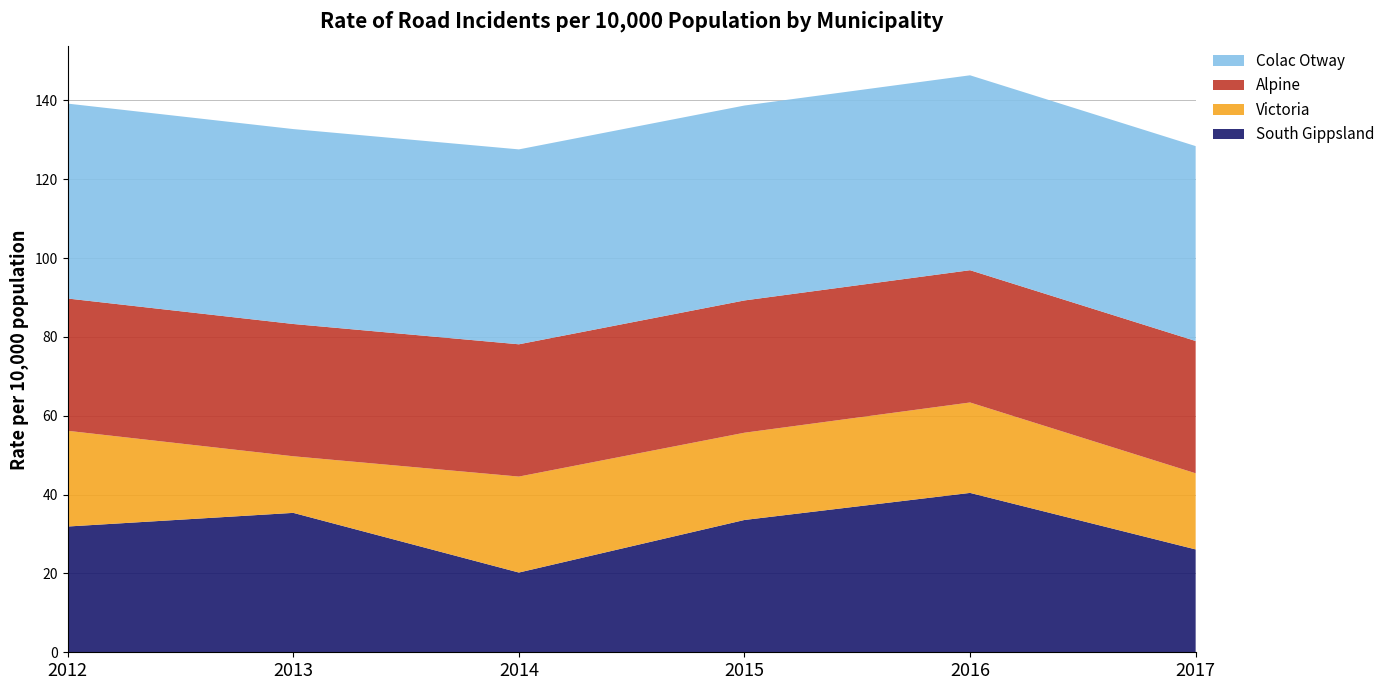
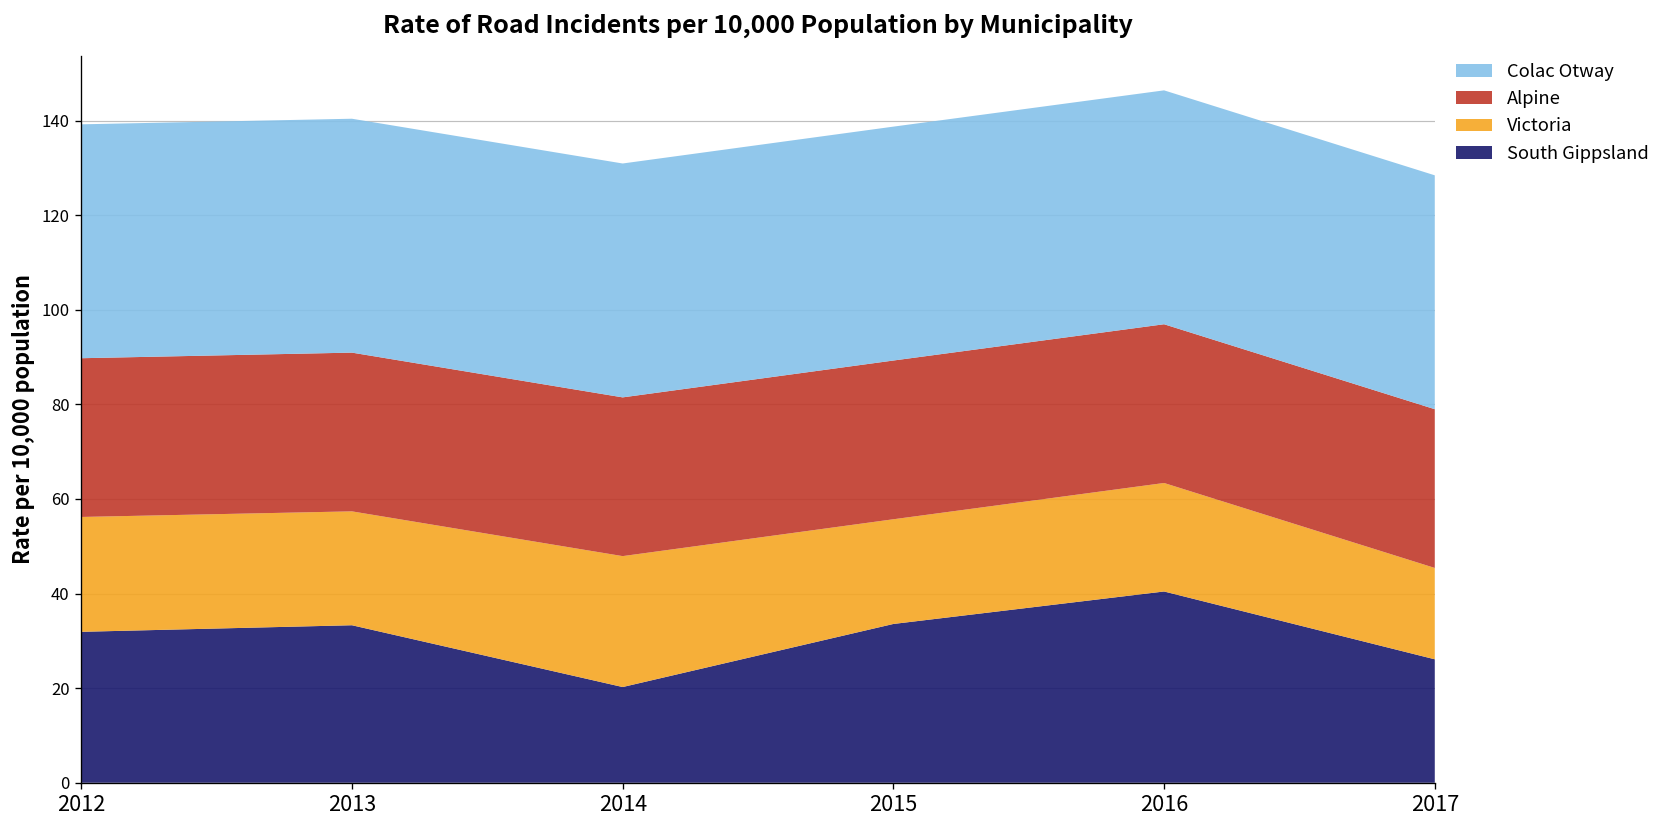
South Gippsland, 2013: 35 -> 33
Victoria, 2013: 14 -> 24
Victoria, 2014: 24 -> 28
